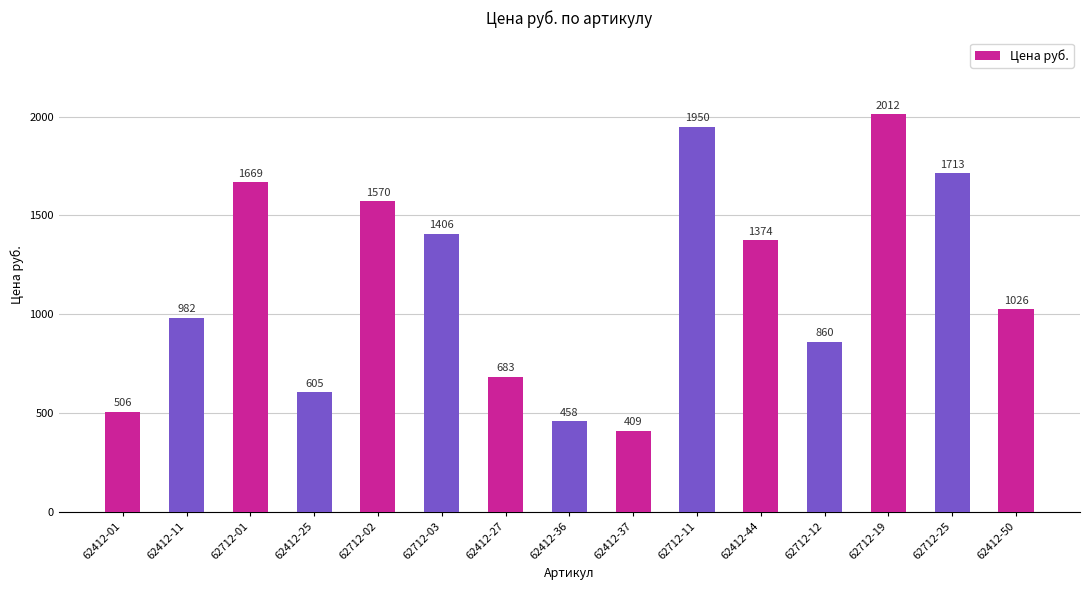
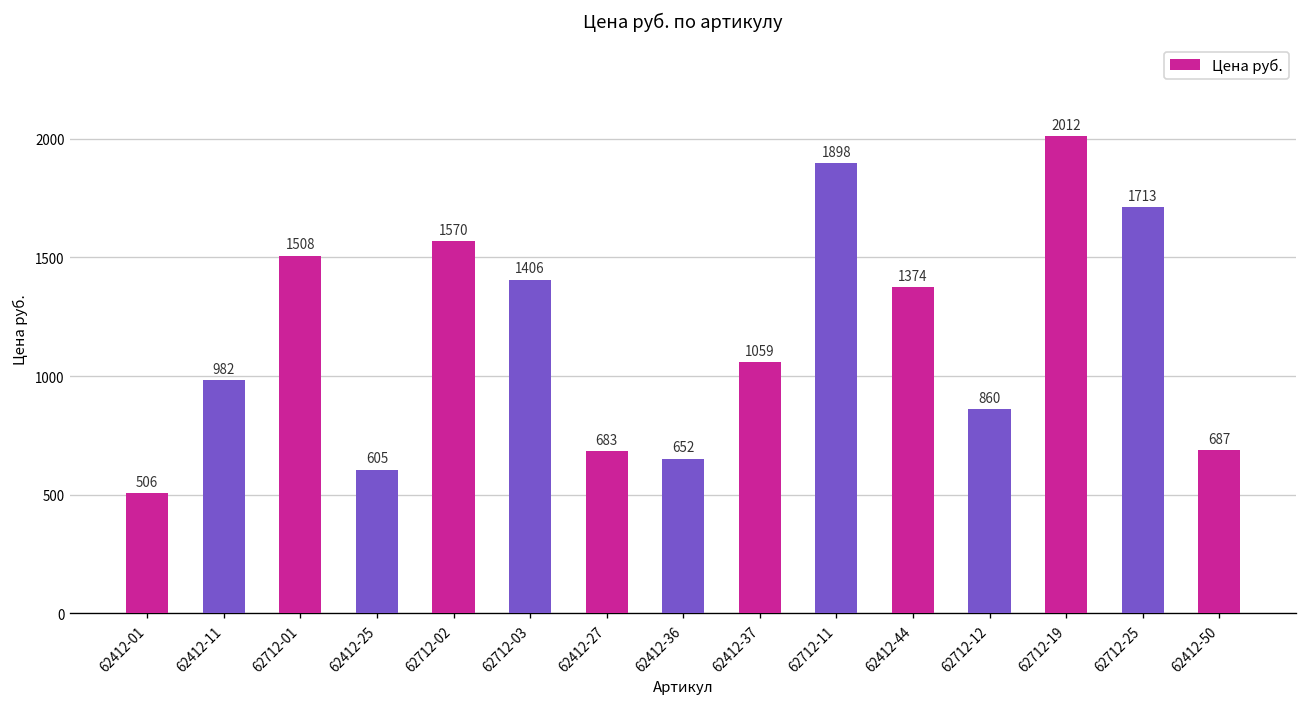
62712-01: 1669 -> 1508
62412-36: 458 -> 652
62412-37: 409 -> 1059
62712-11: 1950 -> 1898
62412-50: 1026 -> 687
